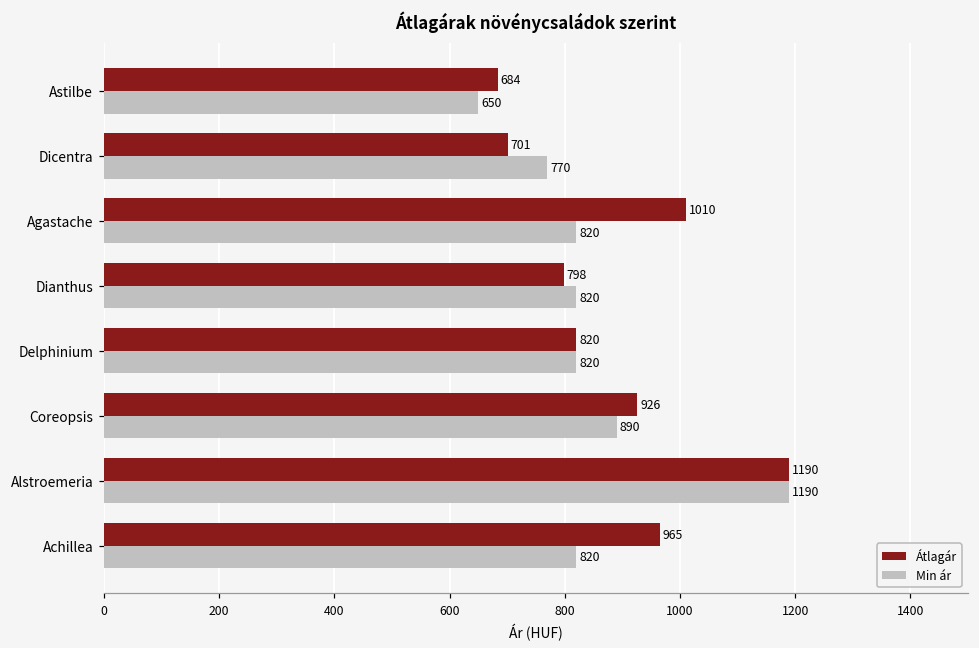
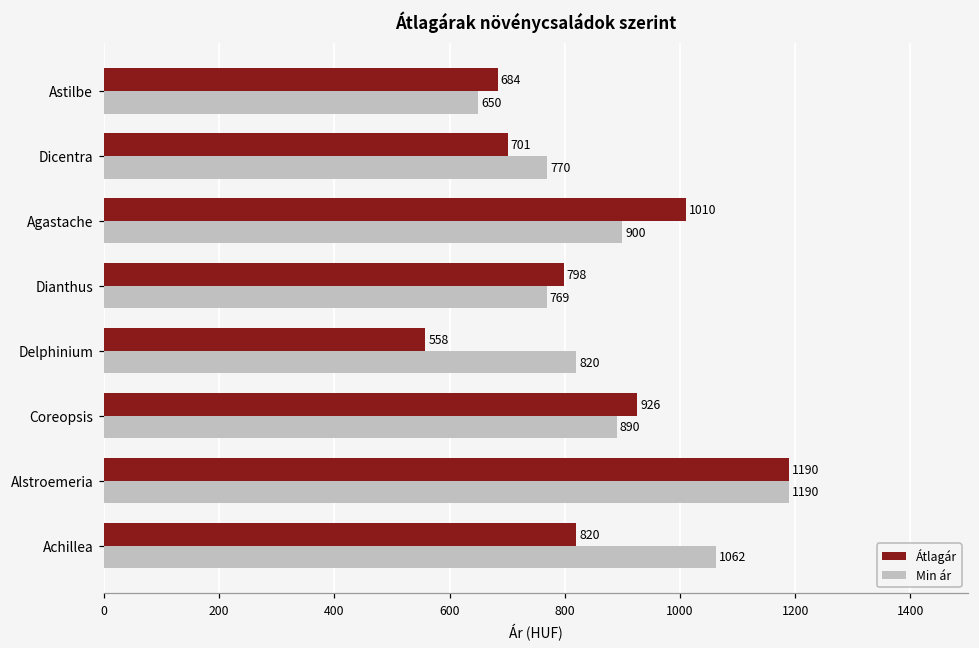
Min ár, Agastache: 820 -> 900
Min ár, Dianthus: 820 -> 769
Átlagár, Delphinium: 820 -> 558
Átlagár, Achillea: 965 -> 820
Min ár, Achillea: 820 -> 1062
